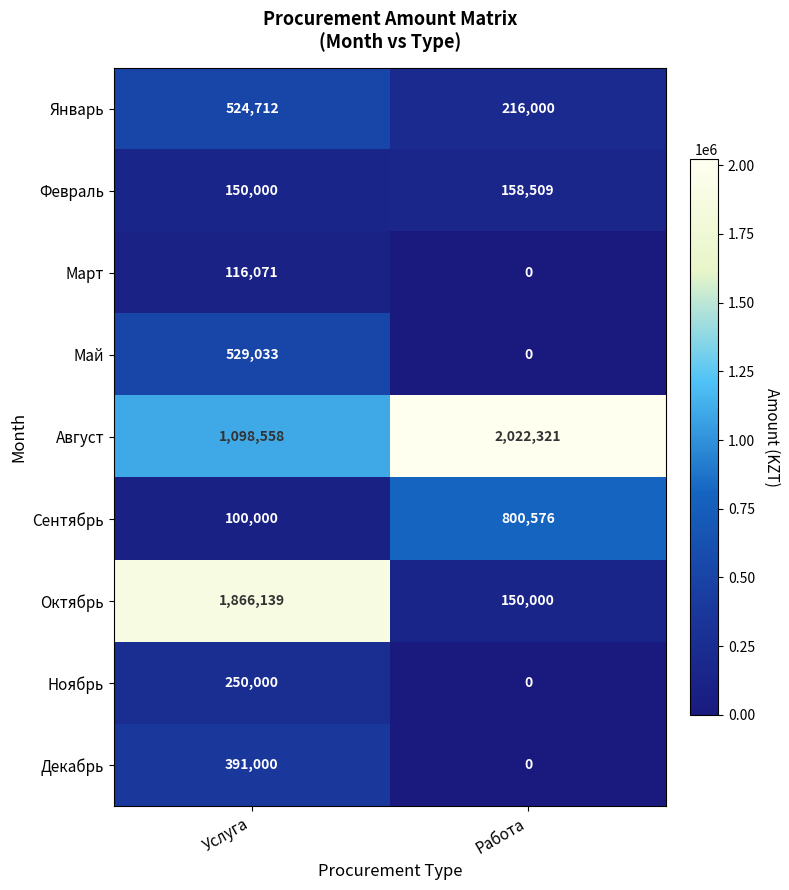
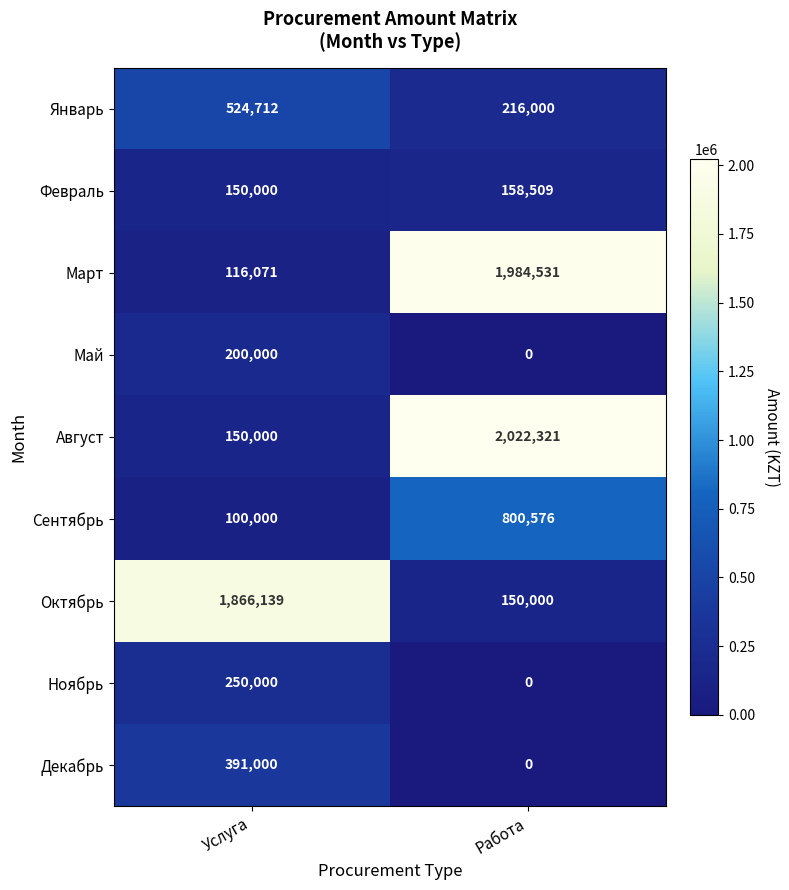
Март, Работа: 0 -> 1,984,531
Май, Услуга: 529,033 -> 200,000
Август, Услуга: 1,098,558 -> 150,000
